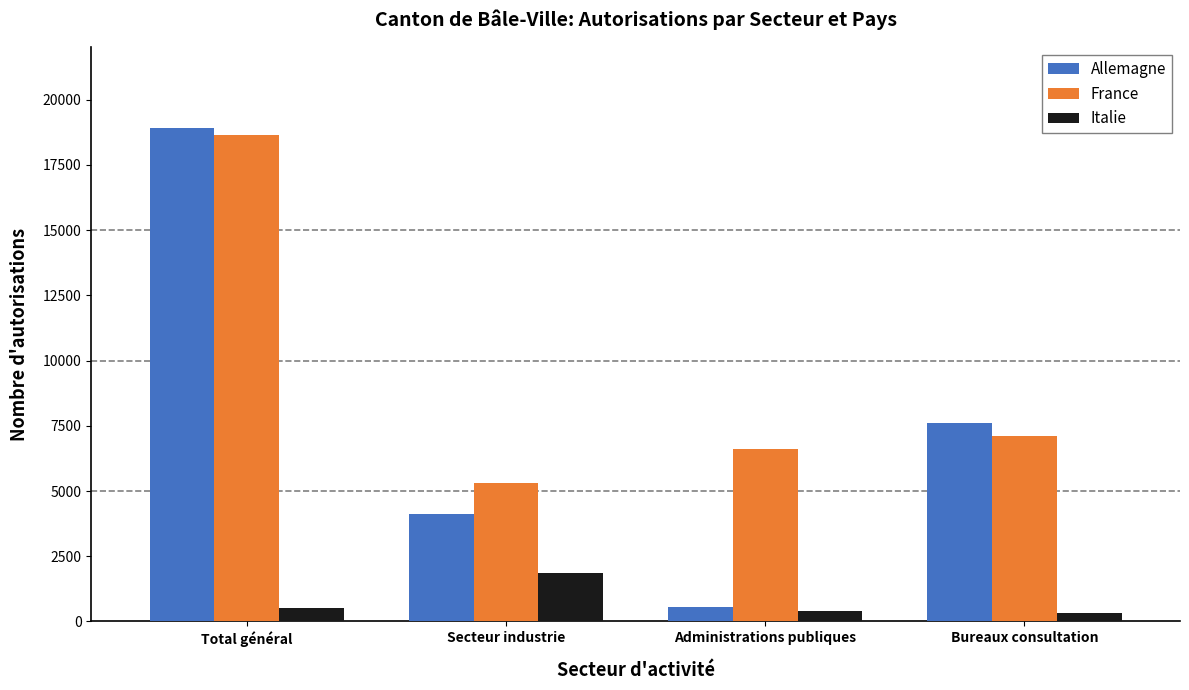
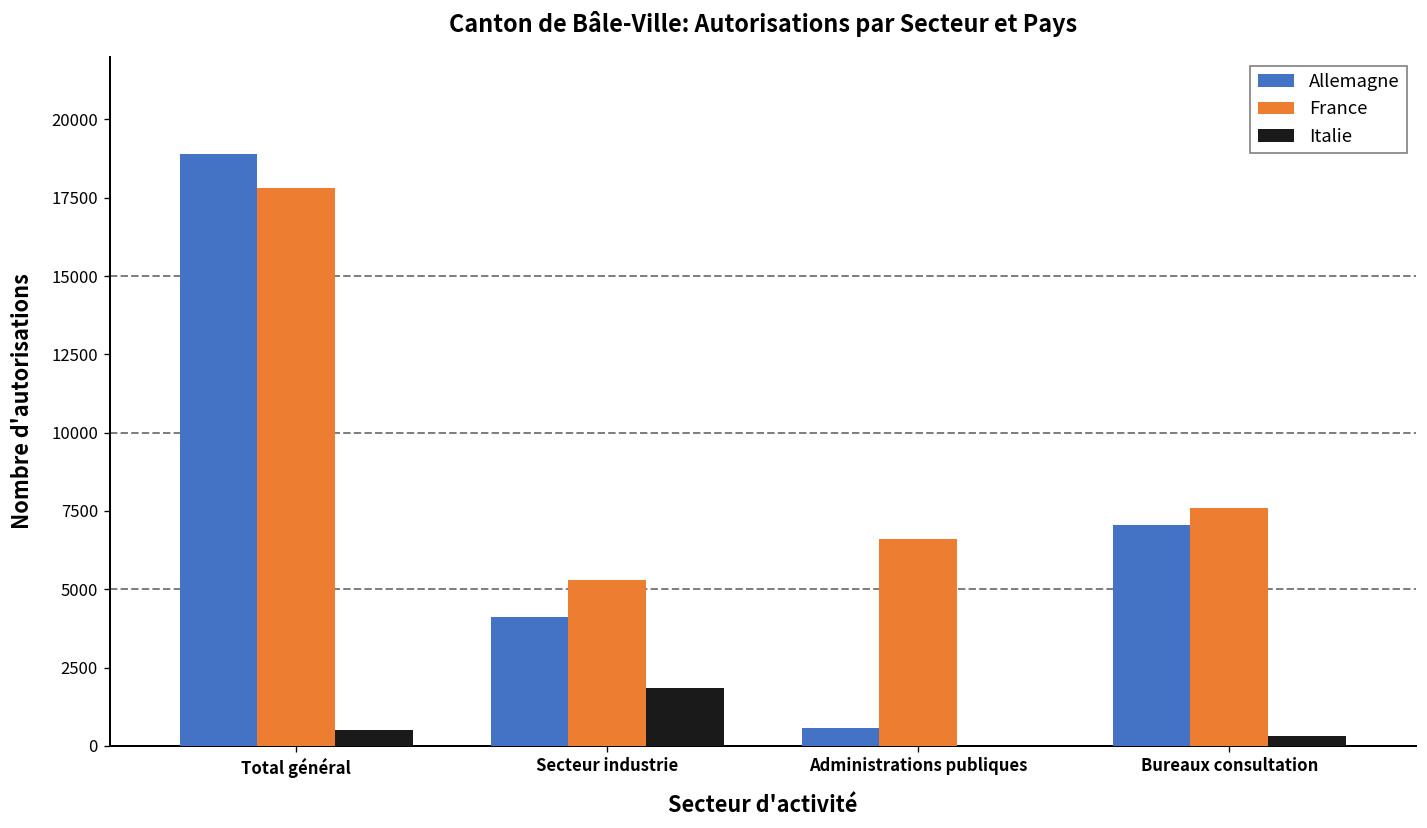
France, Total général: 18600 -> 17800
Italie, Administrations publiques: 400 -> 0
Allemagne, Bureaux consultation: 7600 -> 7000
France, Bureaux consultation: 7100 -> 7600
